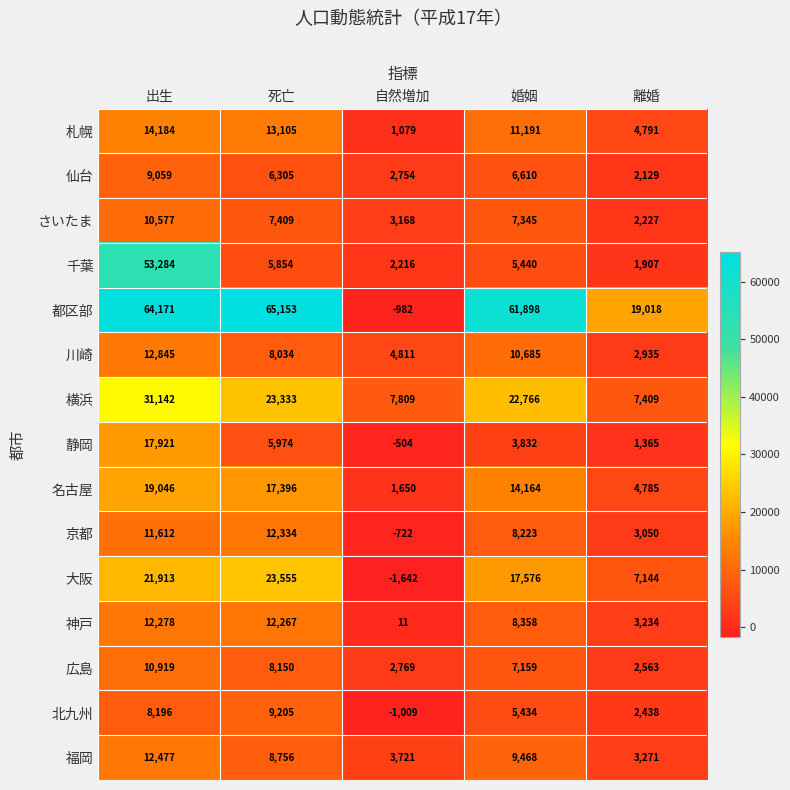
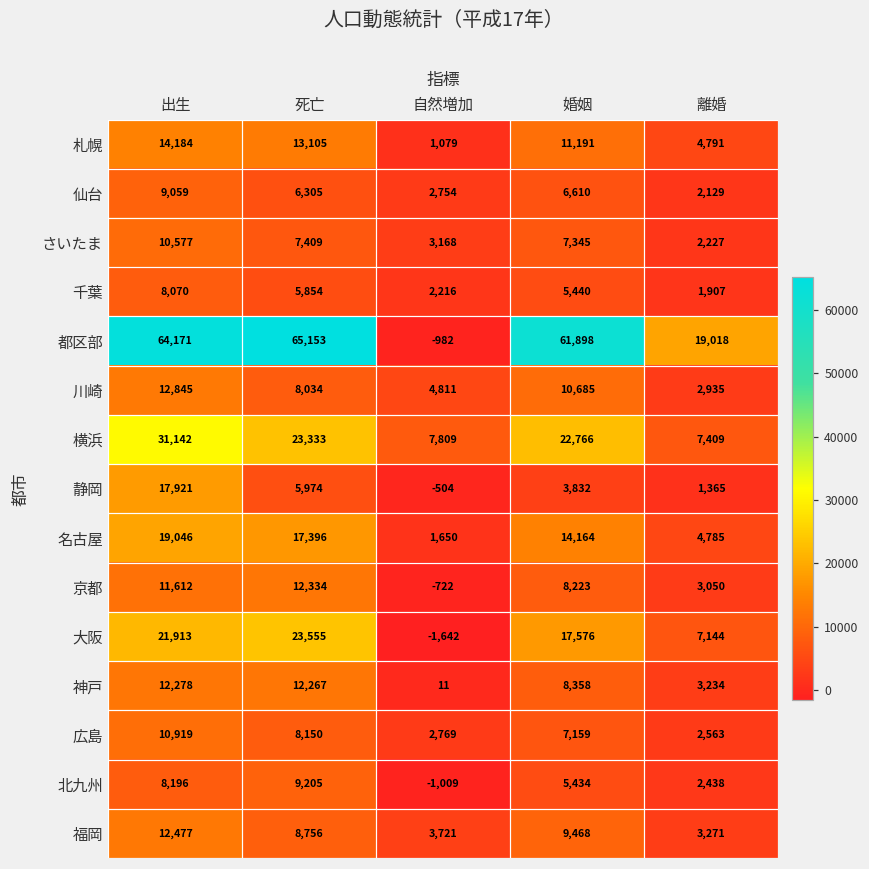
千葉, 出生: 53,284 -> 8,070
